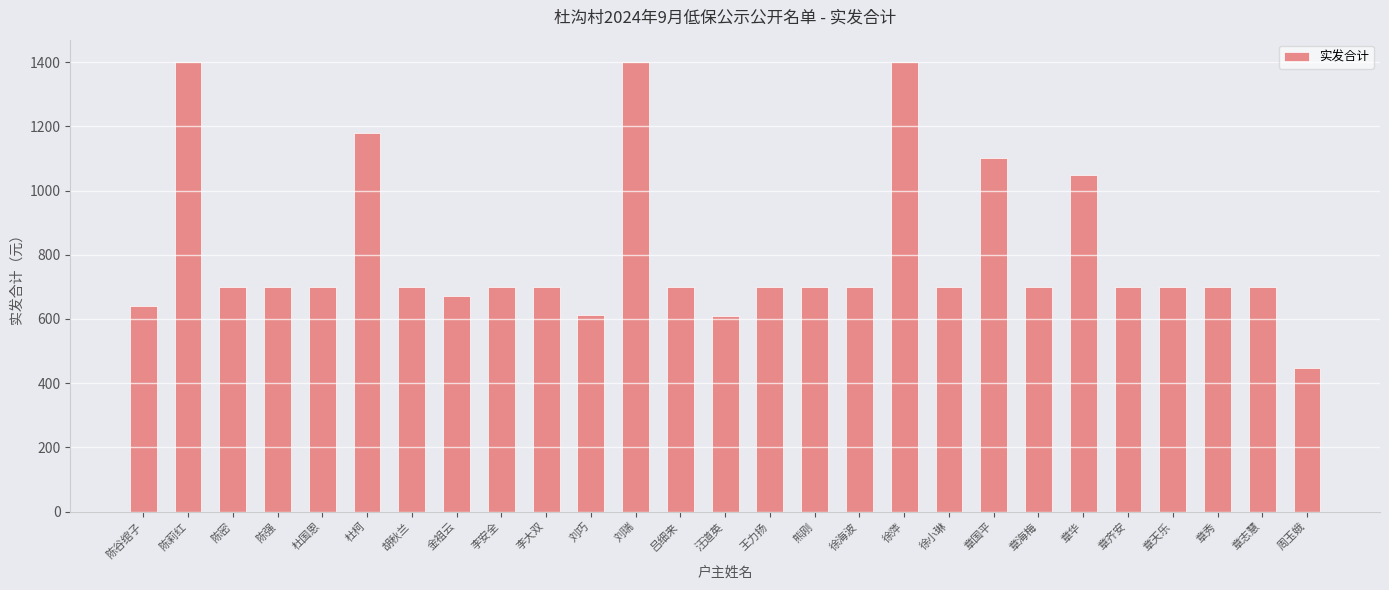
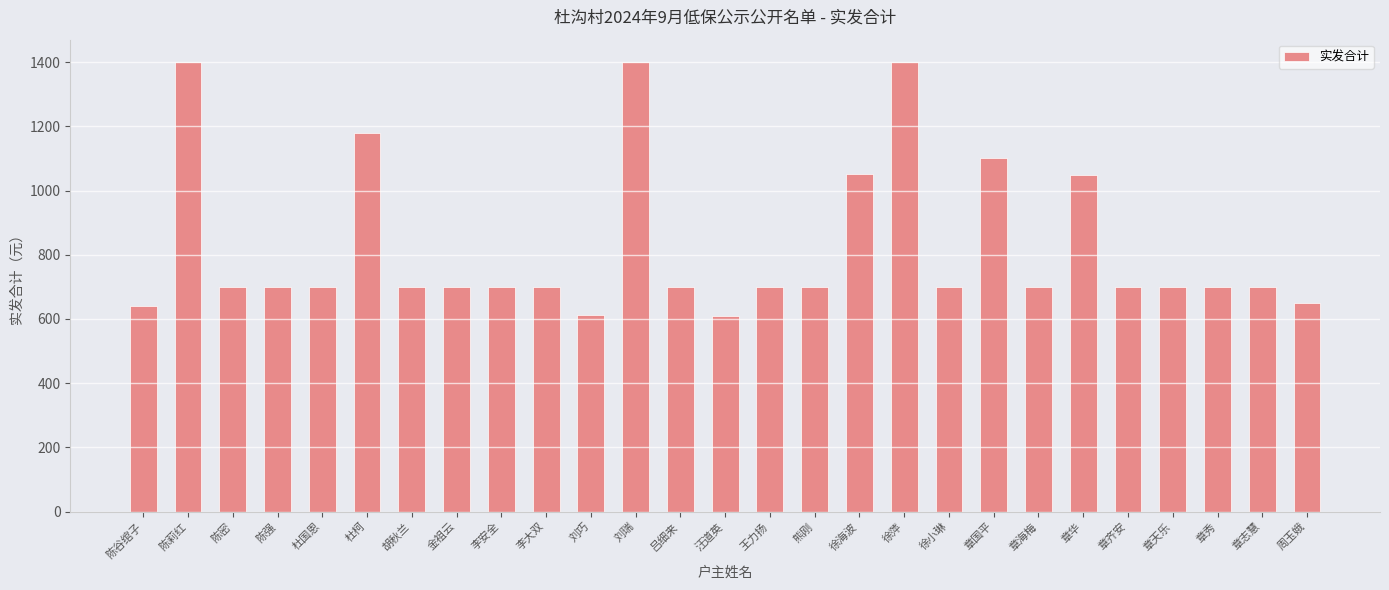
金祖云: 670 -> 700
徐海波: 700 -> 1050
周玉娥: 450 -> 650
